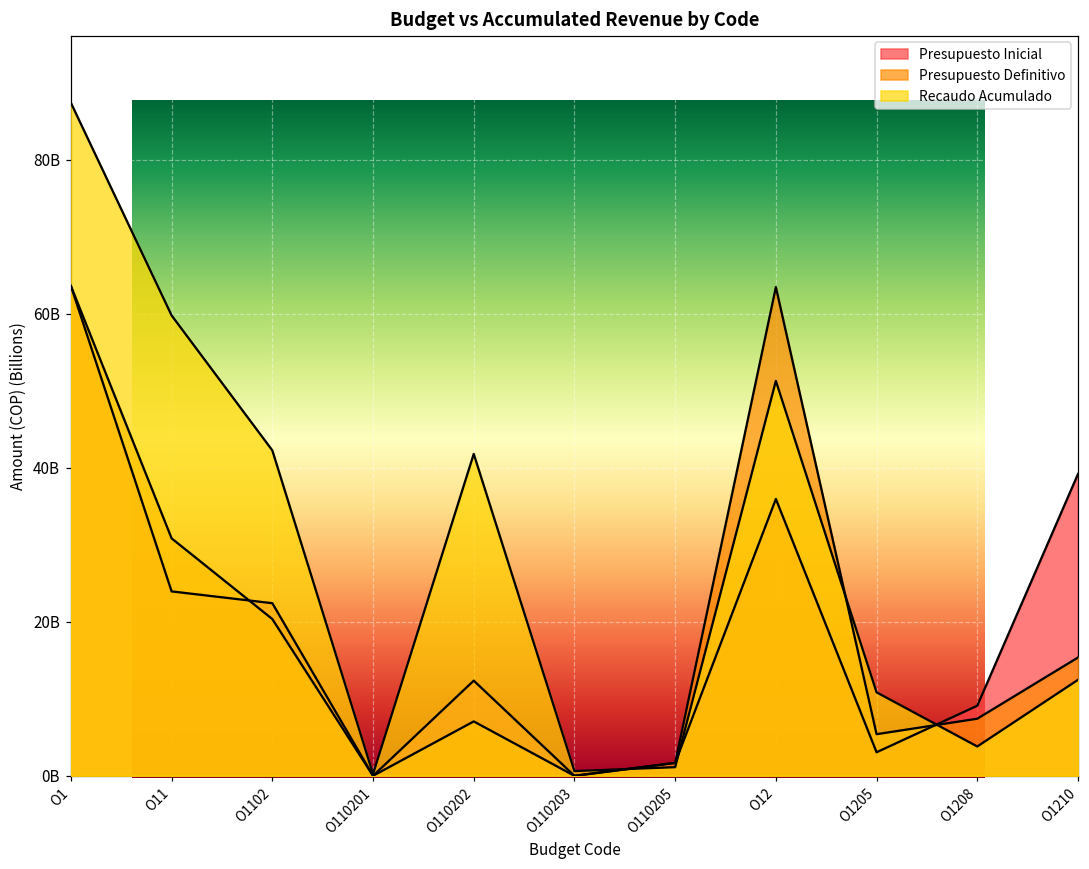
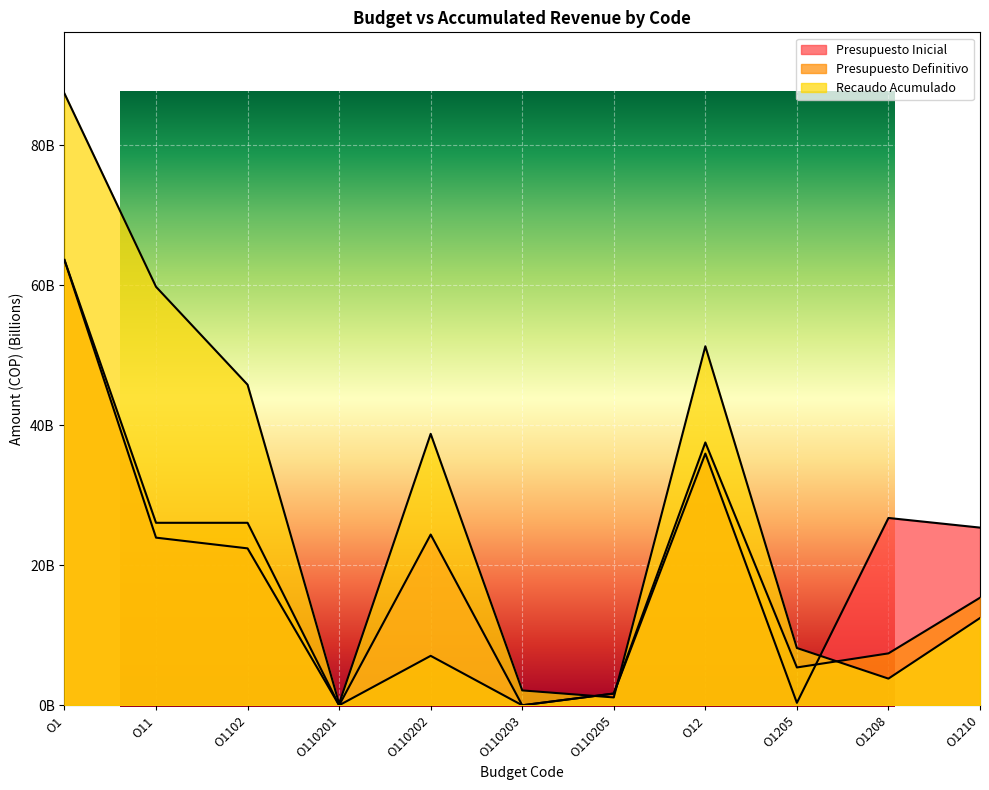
Budget vs Accumulated Revenue by Code, Presupuesto Definitivo, O11: 31000000000 -> 26000000000
Budget vs Accumulated Revenue by Code, Presupuesto Definitivo, O1102: 20000000000 -> 26000000000
Budget vs Accumulated Revenue by Code, Recaudo Acumulado, O1102: 42000000000 -> 46000000000
Budget vs Accumulated Revenue by Code, Presupuesto Inicial, O110202: 12000000000 -> 24000000000
Budget vs Accumulated Revenue by Code, Recaudo Acumulado, O110202: 42000000000 -> 39000000000
Budget vs Accumulated Revenue by Code, Recaudo Acumulado, O110203: 1000000000 -> 2000000000
Budget vs Accumulated Revenue by Code, Presupuesto Definitivo, O12: 63000000000 -> 38000000000
Budget vs Accumulated Revenue by Code, Presupuesto Inicial, O1205: 3000000000 -> 0
Budget vs Accumulated Revenue by Code, Recaudo Acumulado, O1205: 11000000000 -> 8000000000
Budget vs Accumulated Revenue by Code, Presupuesto Inicial, O1208: 9000000000 -> 27000000000
Budget vs Accumulated Revenue by Code, Presupuesto Inicial, O1210: 39000000000 -> 25000000000
